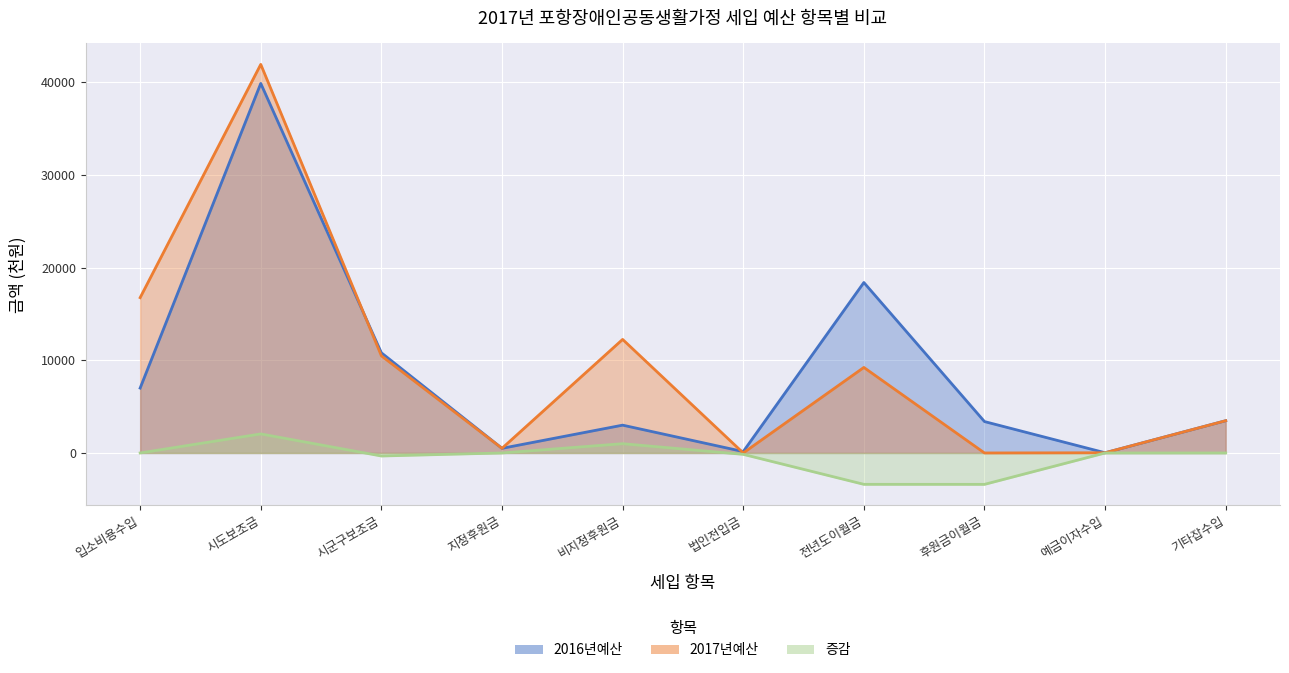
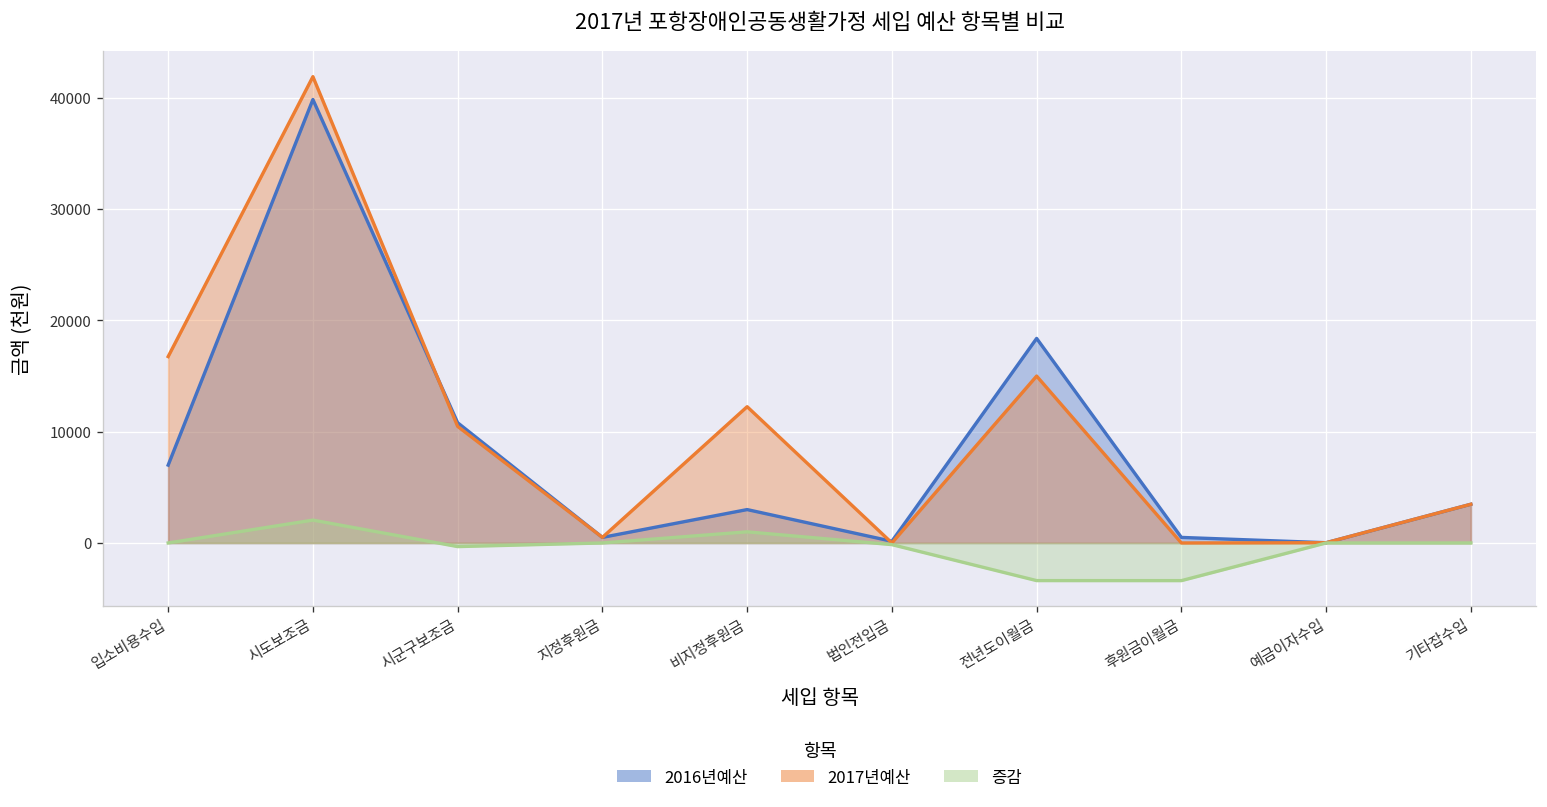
2017년예산, 전년도이월금: 9000 -> 15000
2016년예산, 후원금이월금: 3000 -> 0
